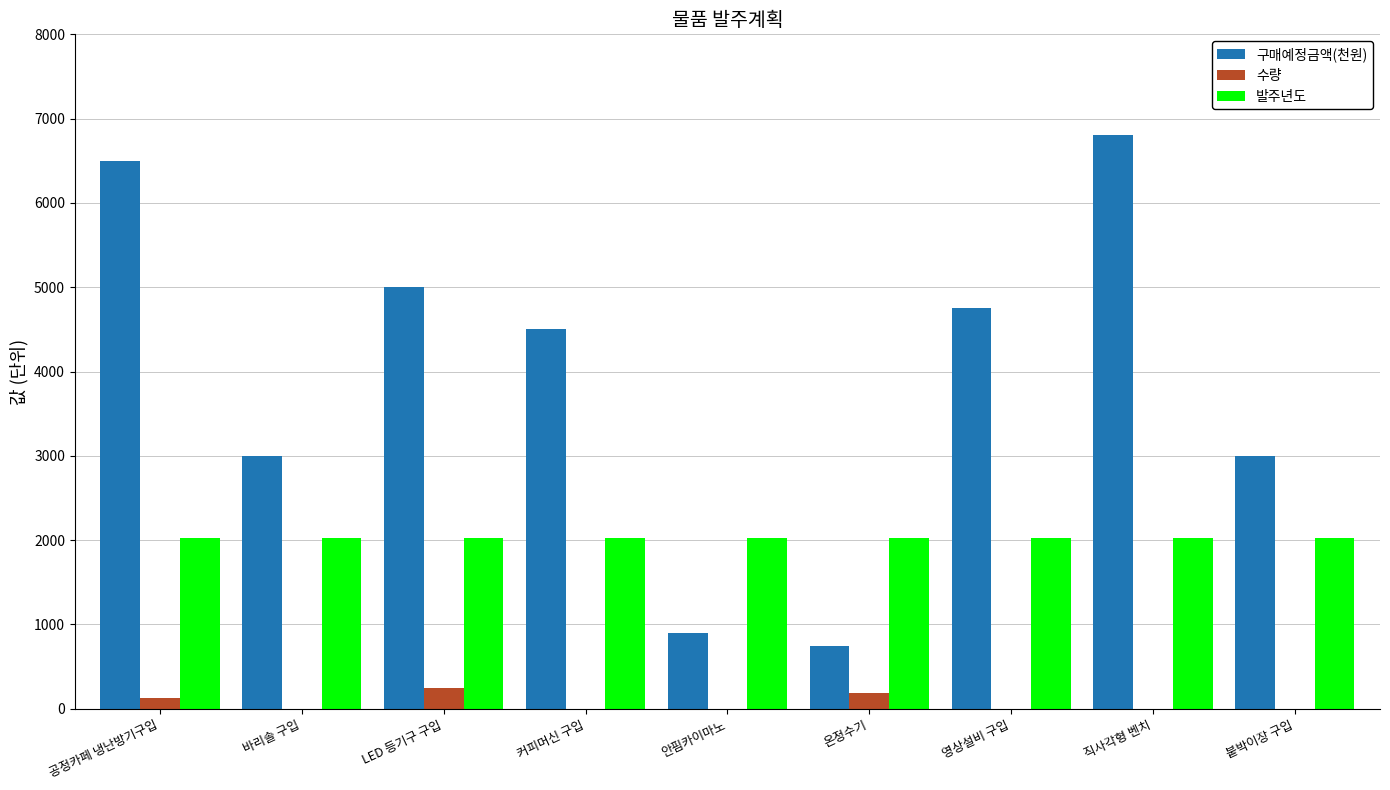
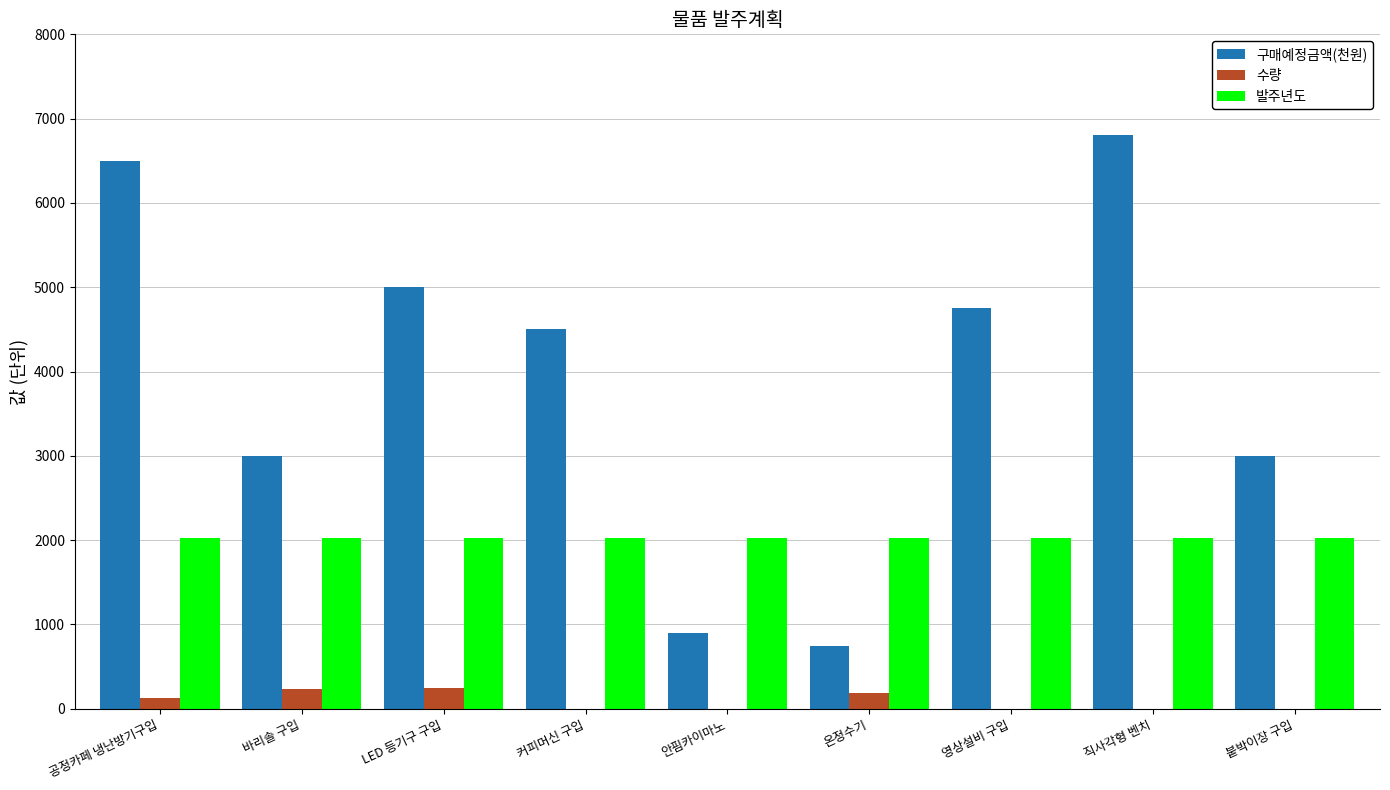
수량, 바리솔 구입: 0 -> 200
